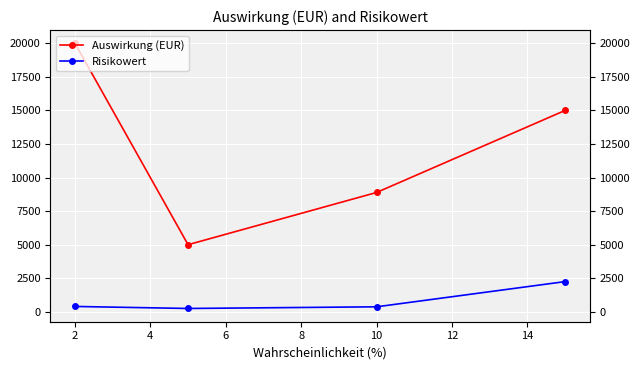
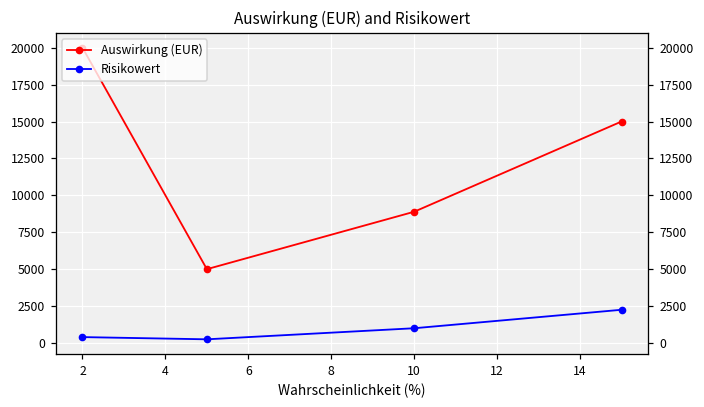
Risikowert, 10: 400 -> 1000
